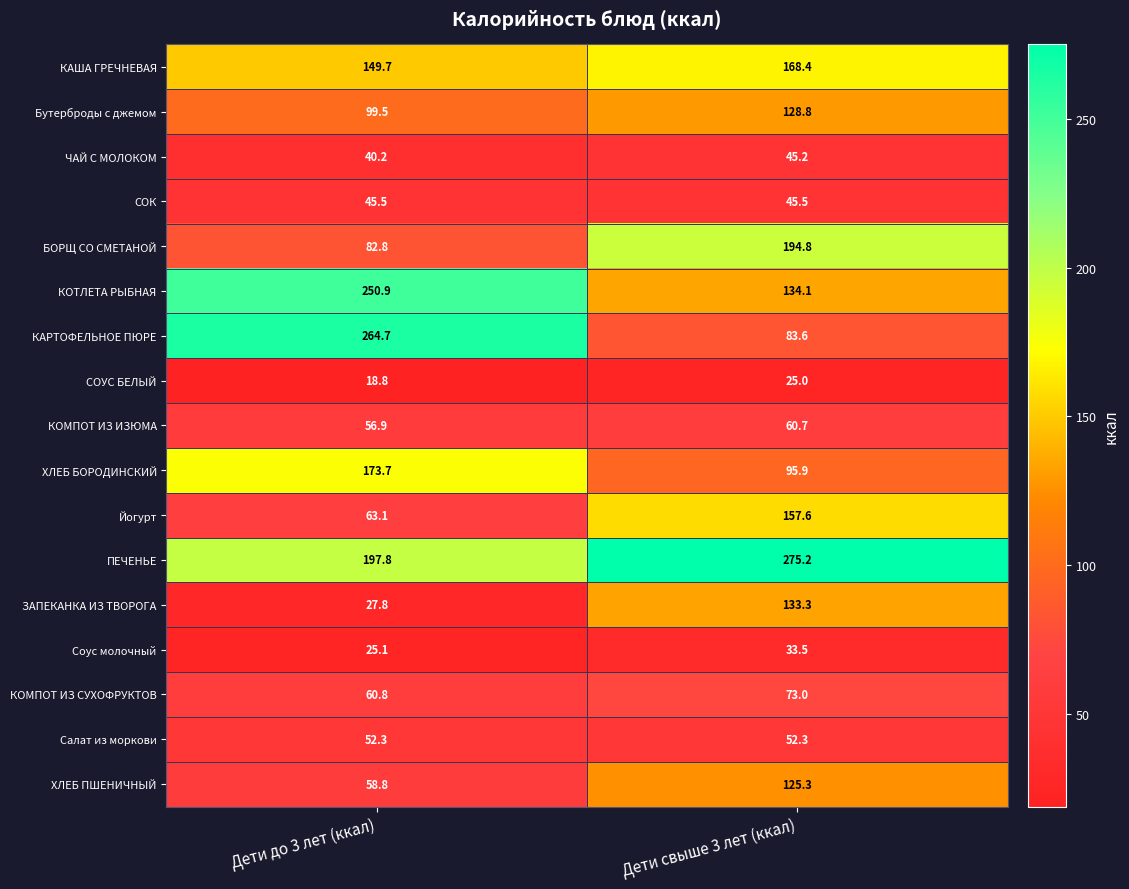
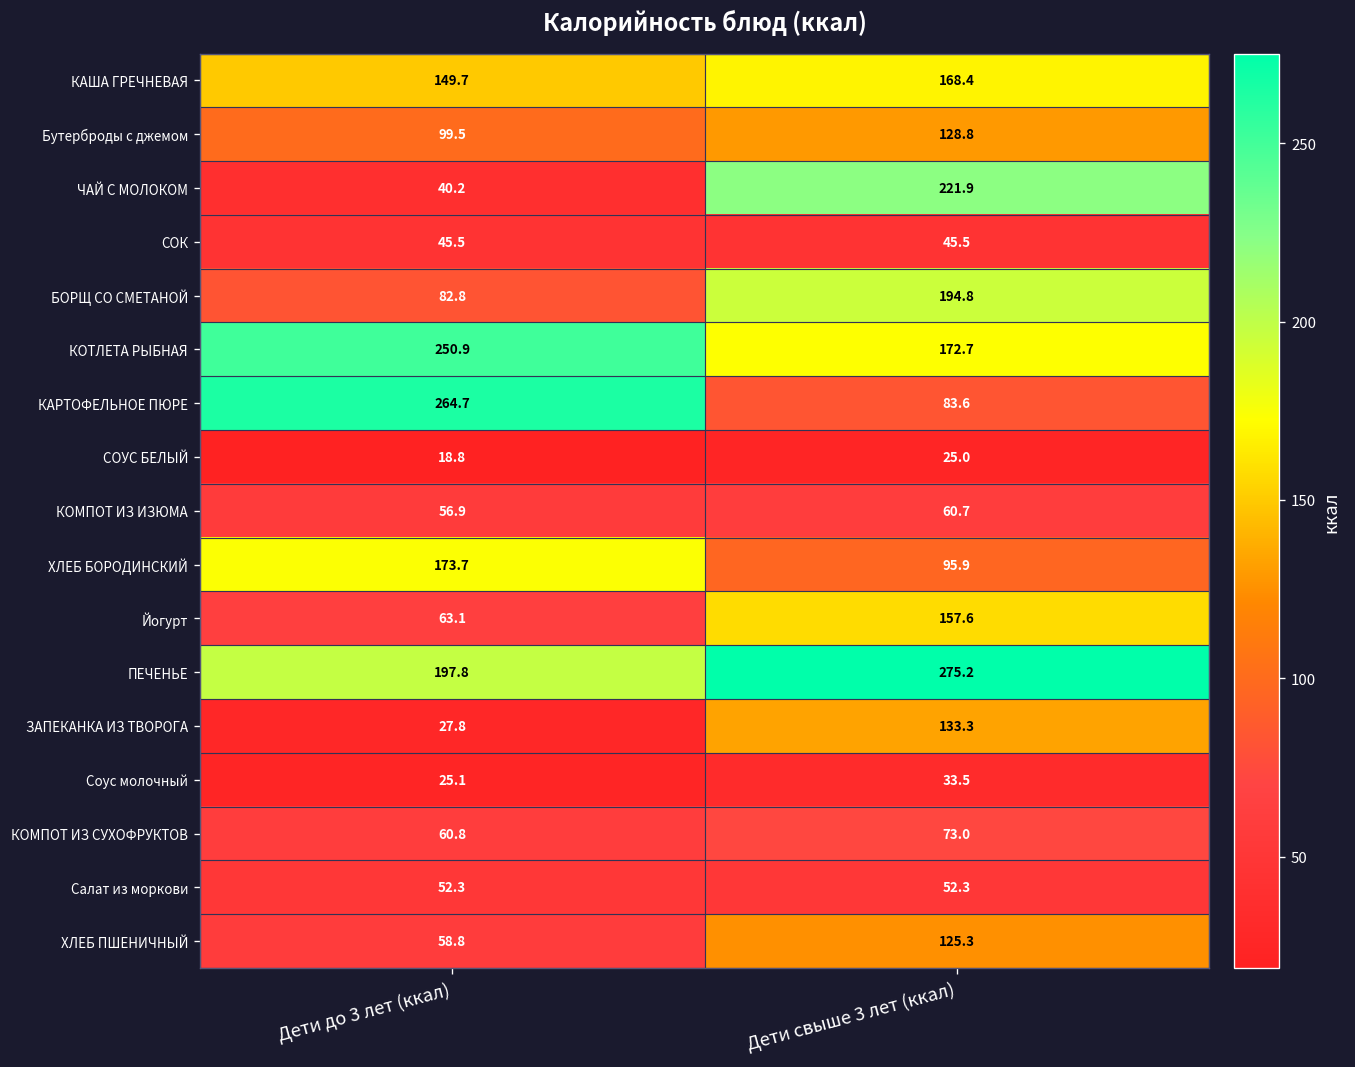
ЧАЙ С МОЛОКОМ, Дети свыше 3 лет (ккал): 45.2 -> 221.9
КОТЛЕТА РЫБНАЯ, Дети свыше 3 лет (ккал): 134.1 -> 172.7
